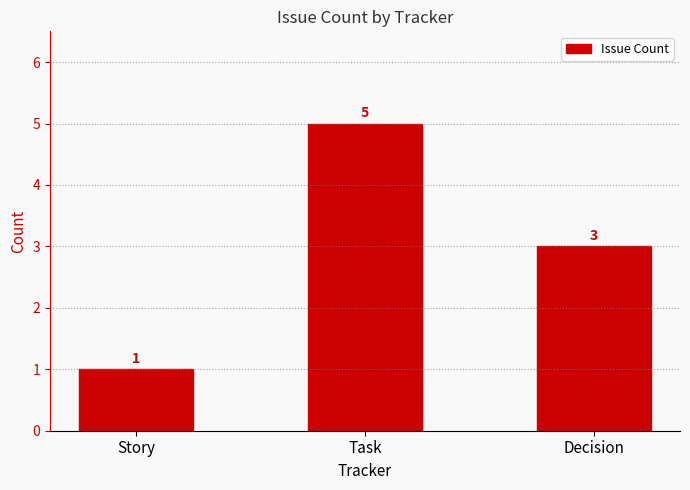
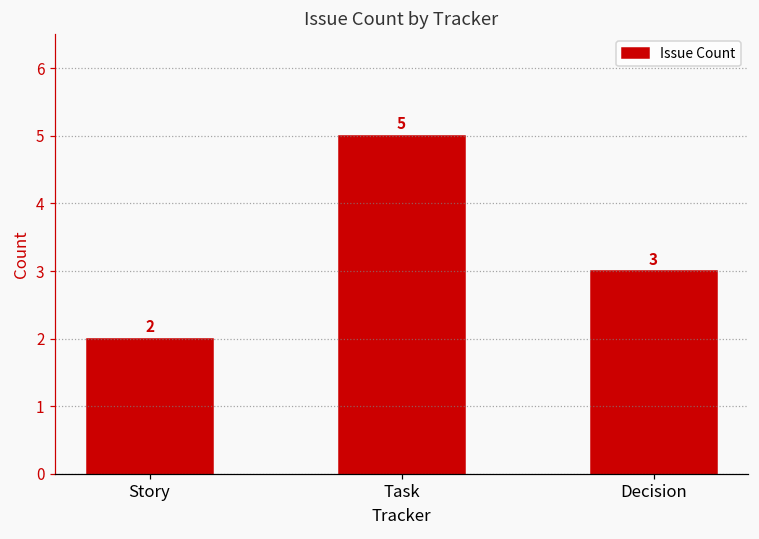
Story: 1 -> 2
